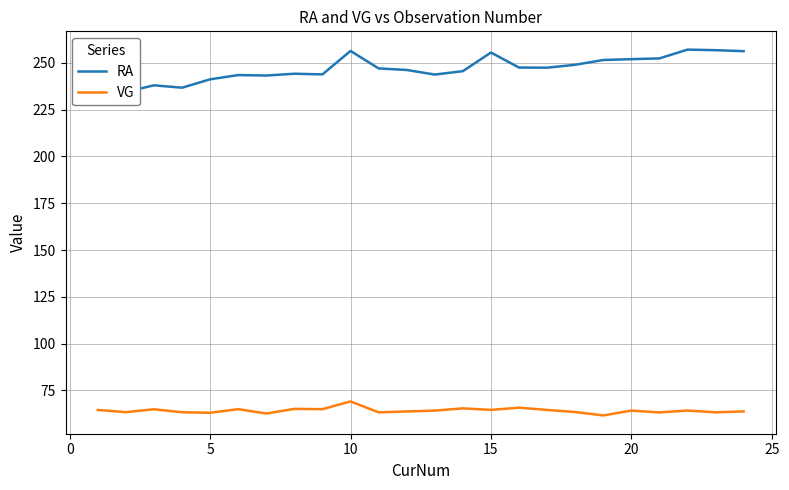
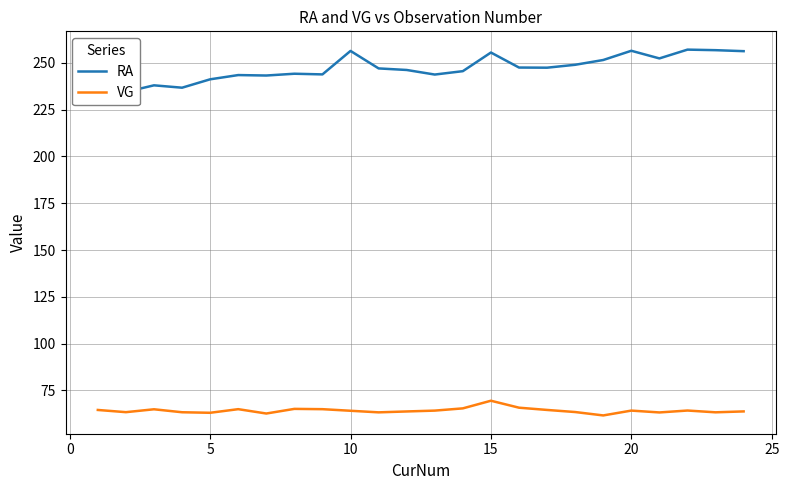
VG, 10: 69 -> 64
VG, 15: 65 -> 70
RA, 20: 252 -> 256
